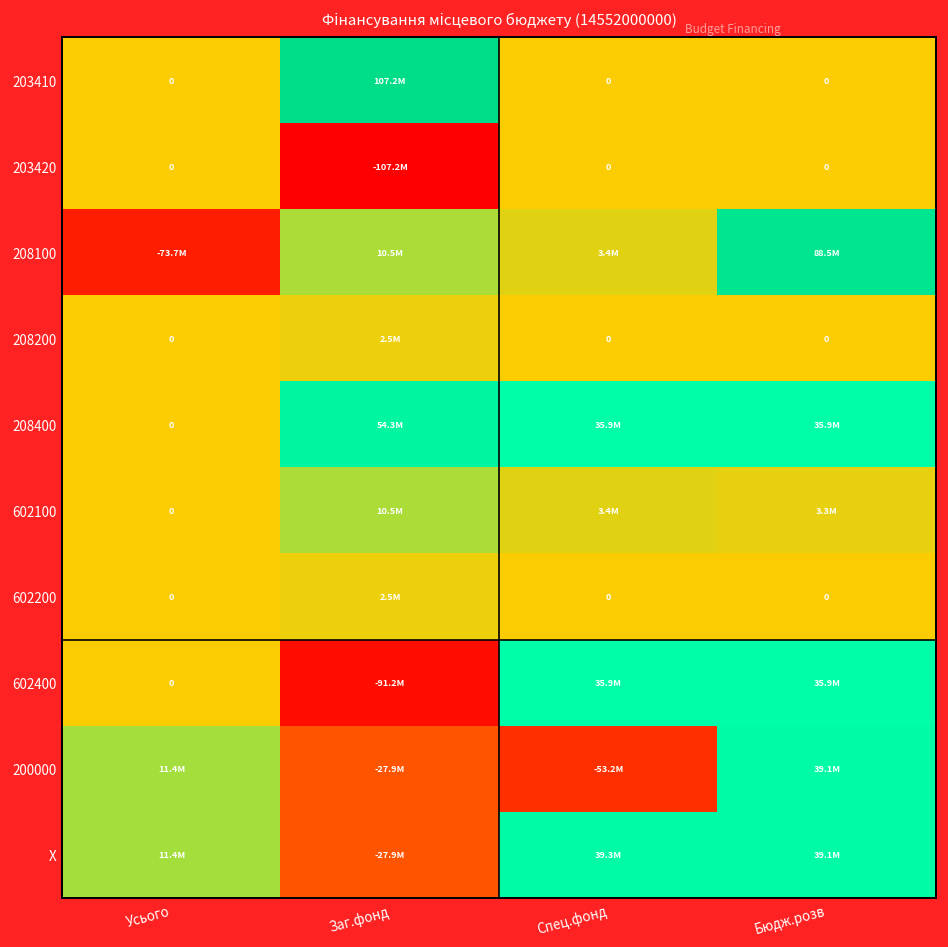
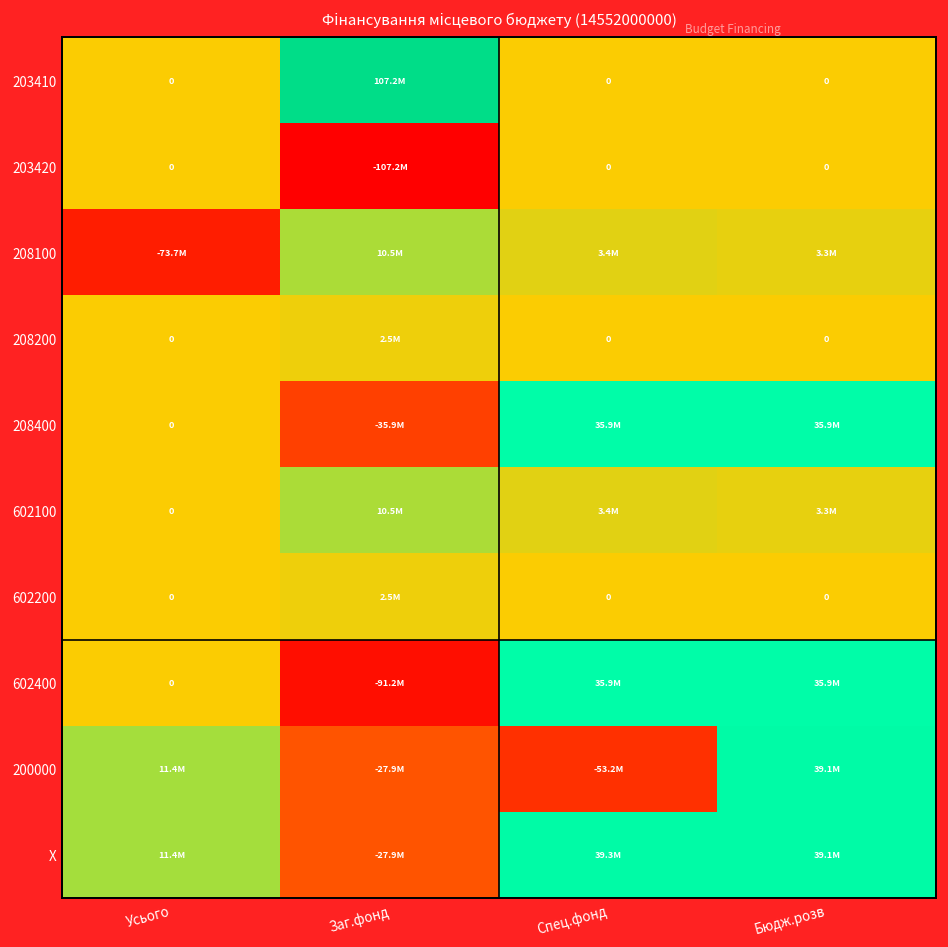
208100, Бюдж.розв: 88.5M -> 3.3M
208400, Заг.фонд: 54.3M -> -35.9M
